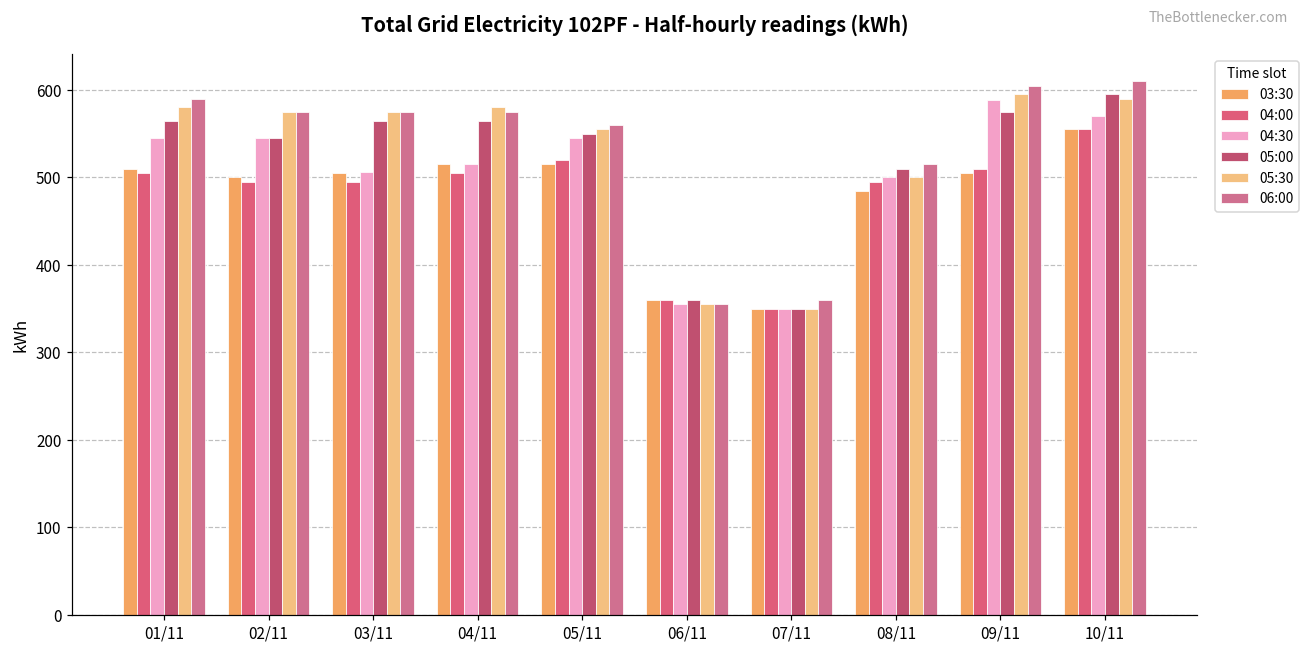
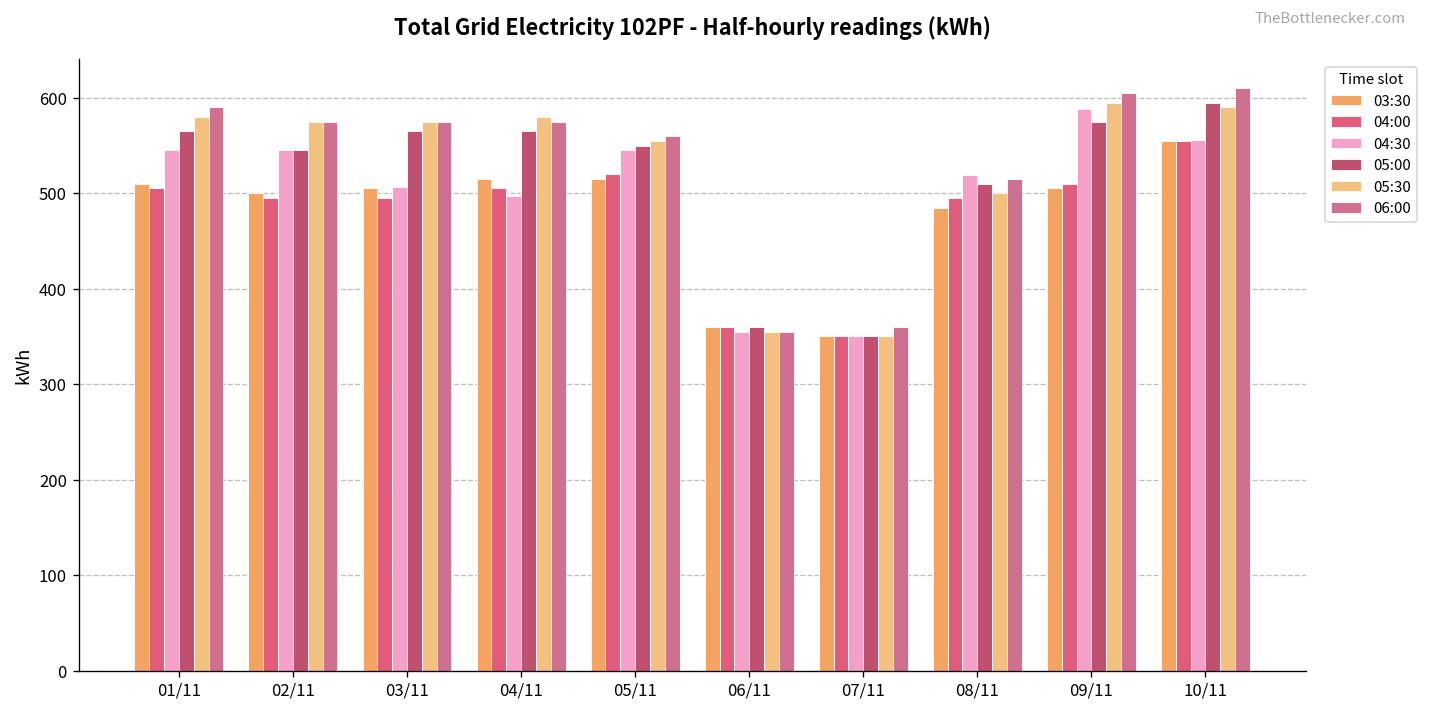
04:30, 04/11: 520 -> 500
04:30, 08/11: 500 -> 520
04:30, 10/11: 570 -> 560
